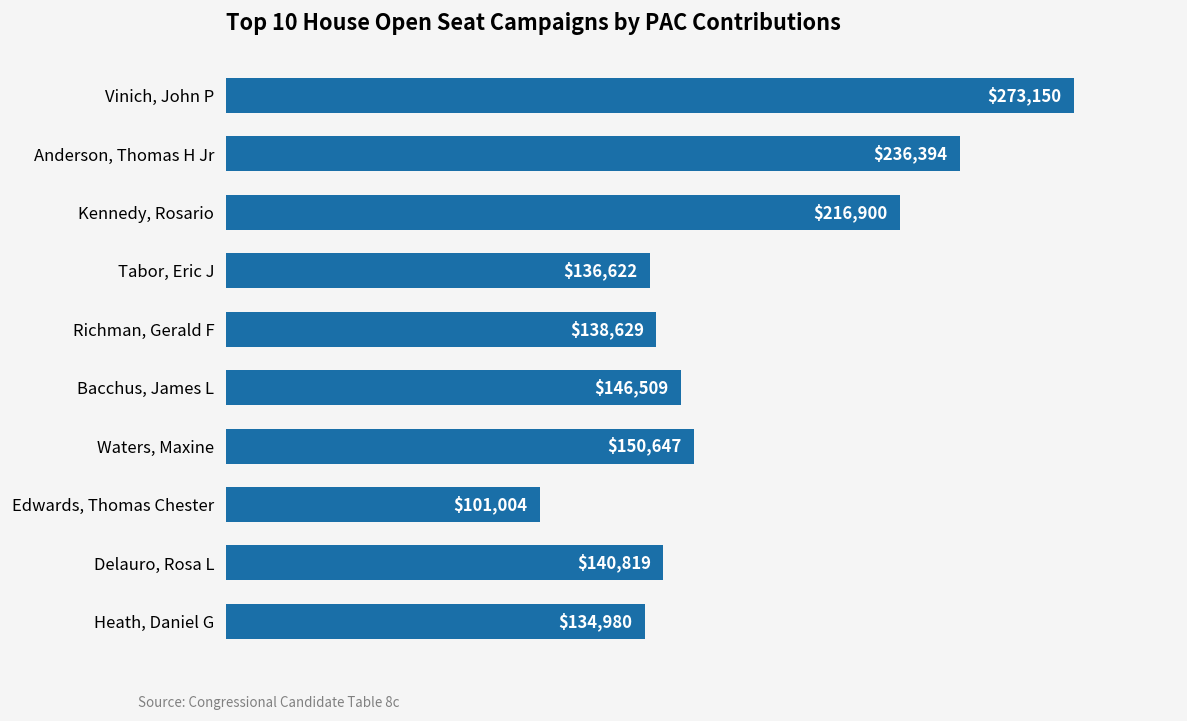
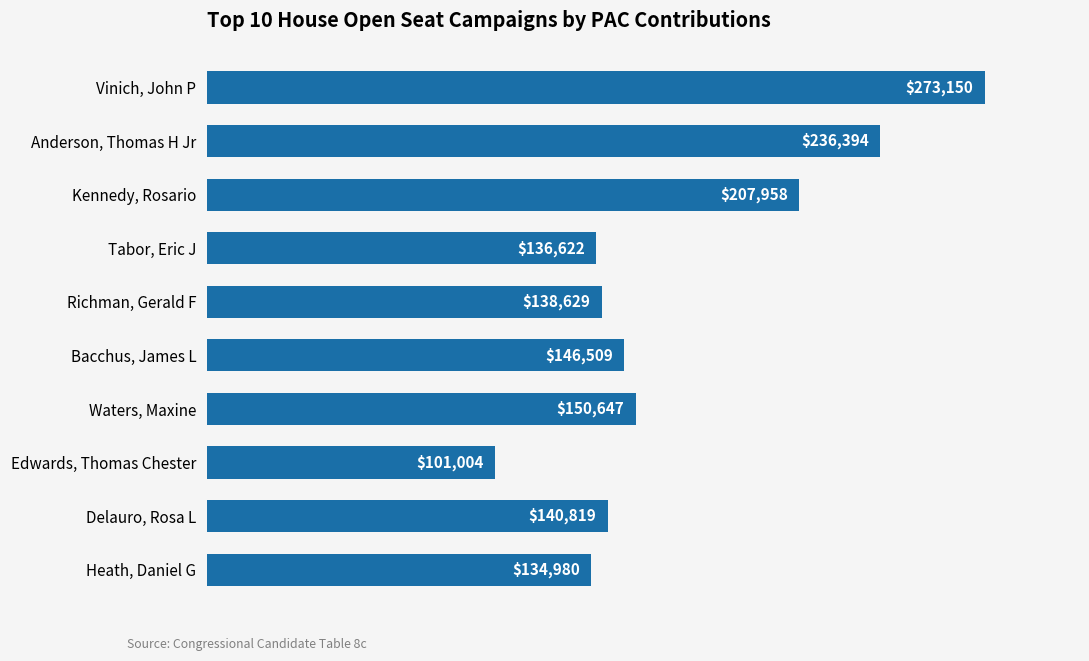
Kennedy, Rosario: $216,900 -> $207,958
